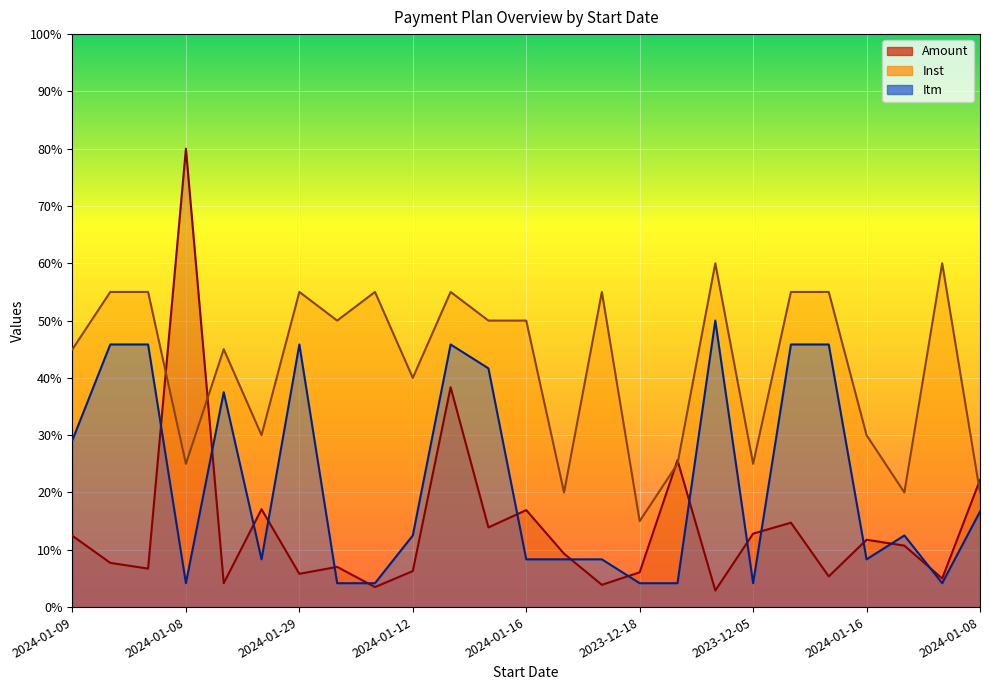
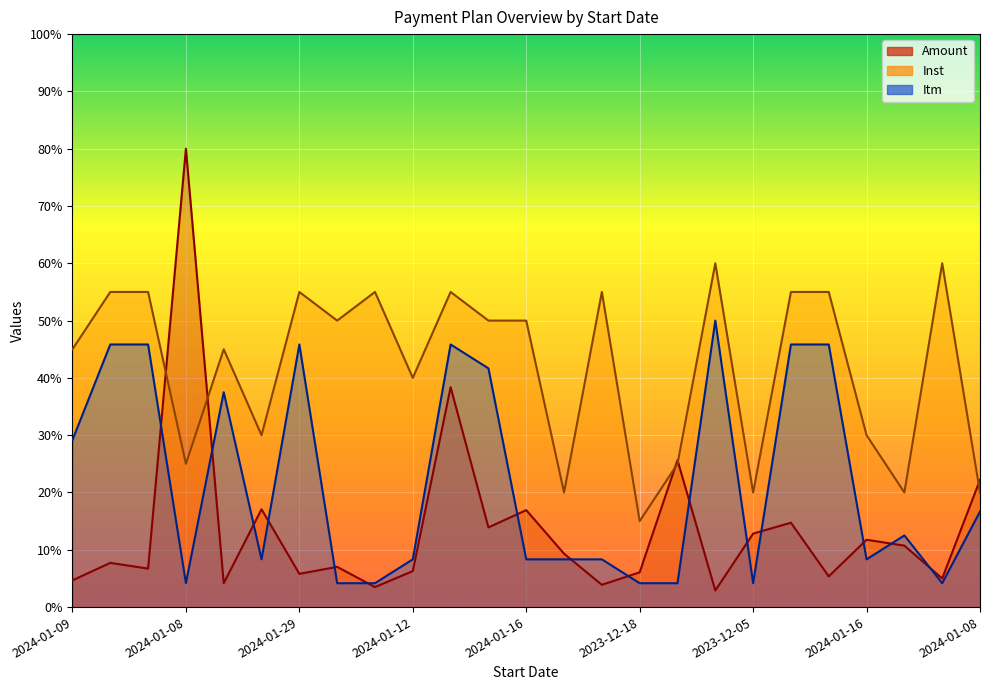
Amount, 2024-01-09: 12% -> 5%
Itm, 2024-01-12: 13% -> 8%
Inst, 2023-12-05: 25% -> 20%
